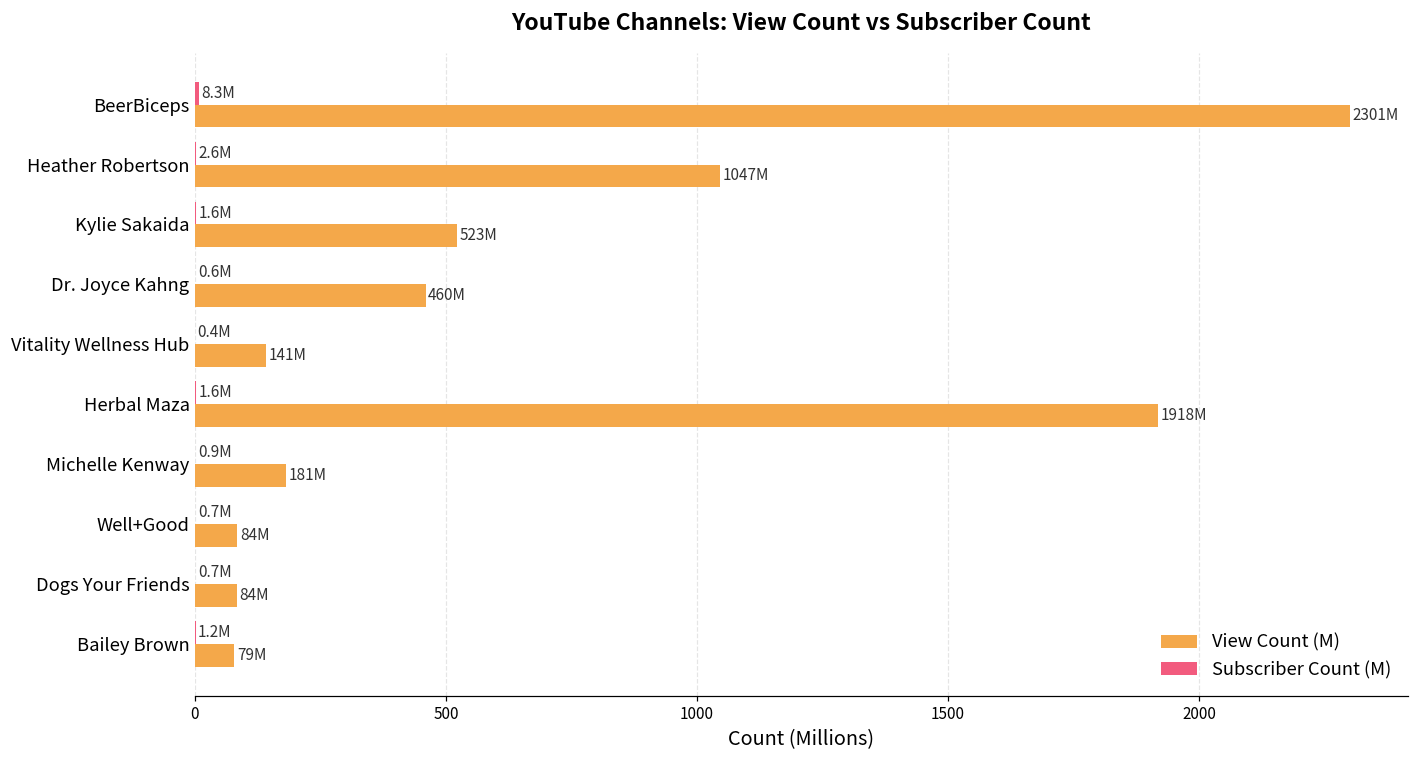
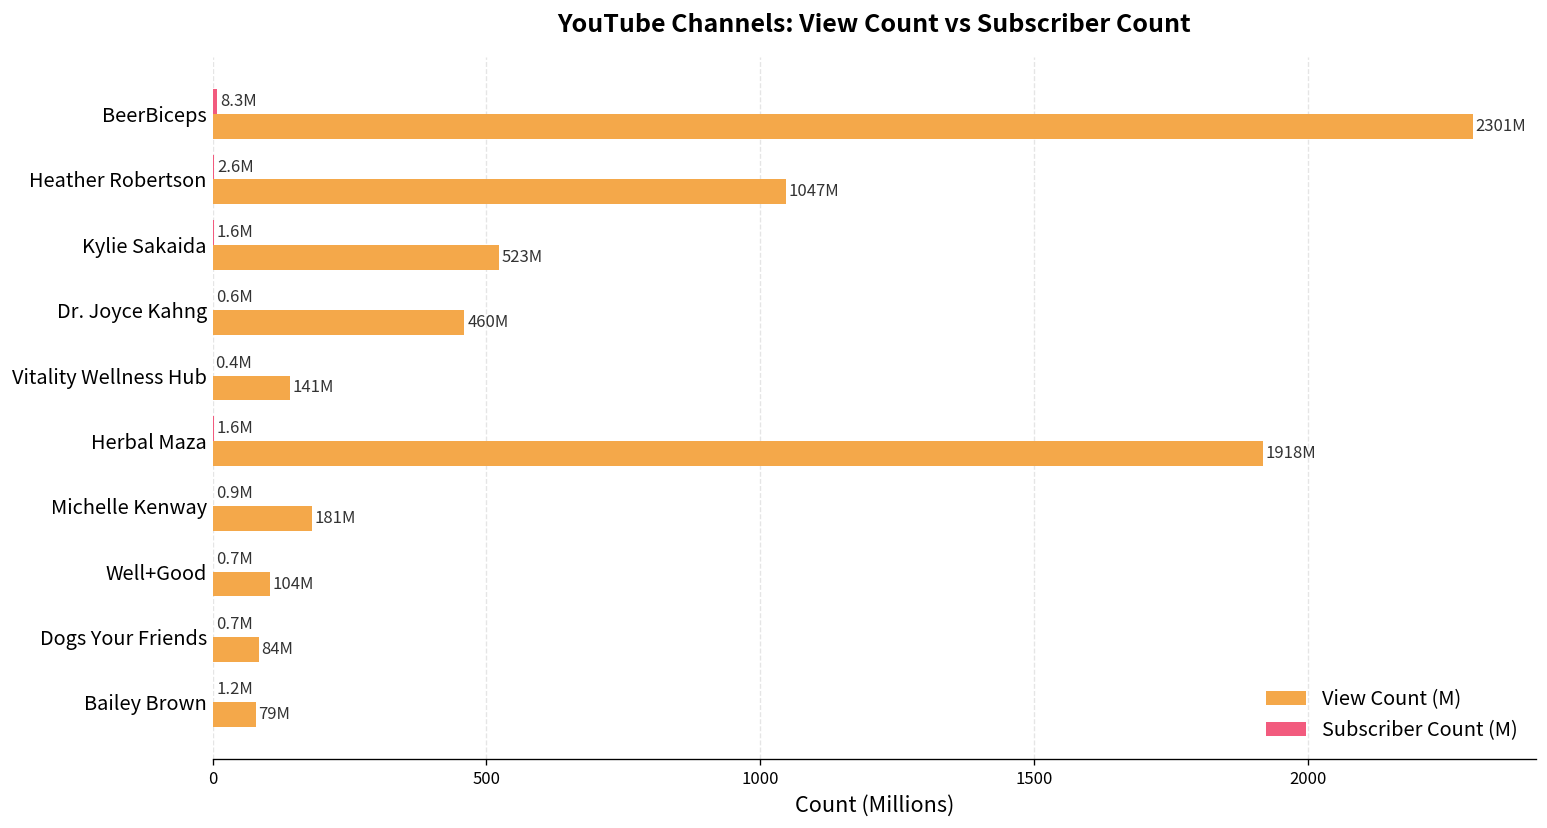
View Count (M), Well+Good: 84M -> 104M
